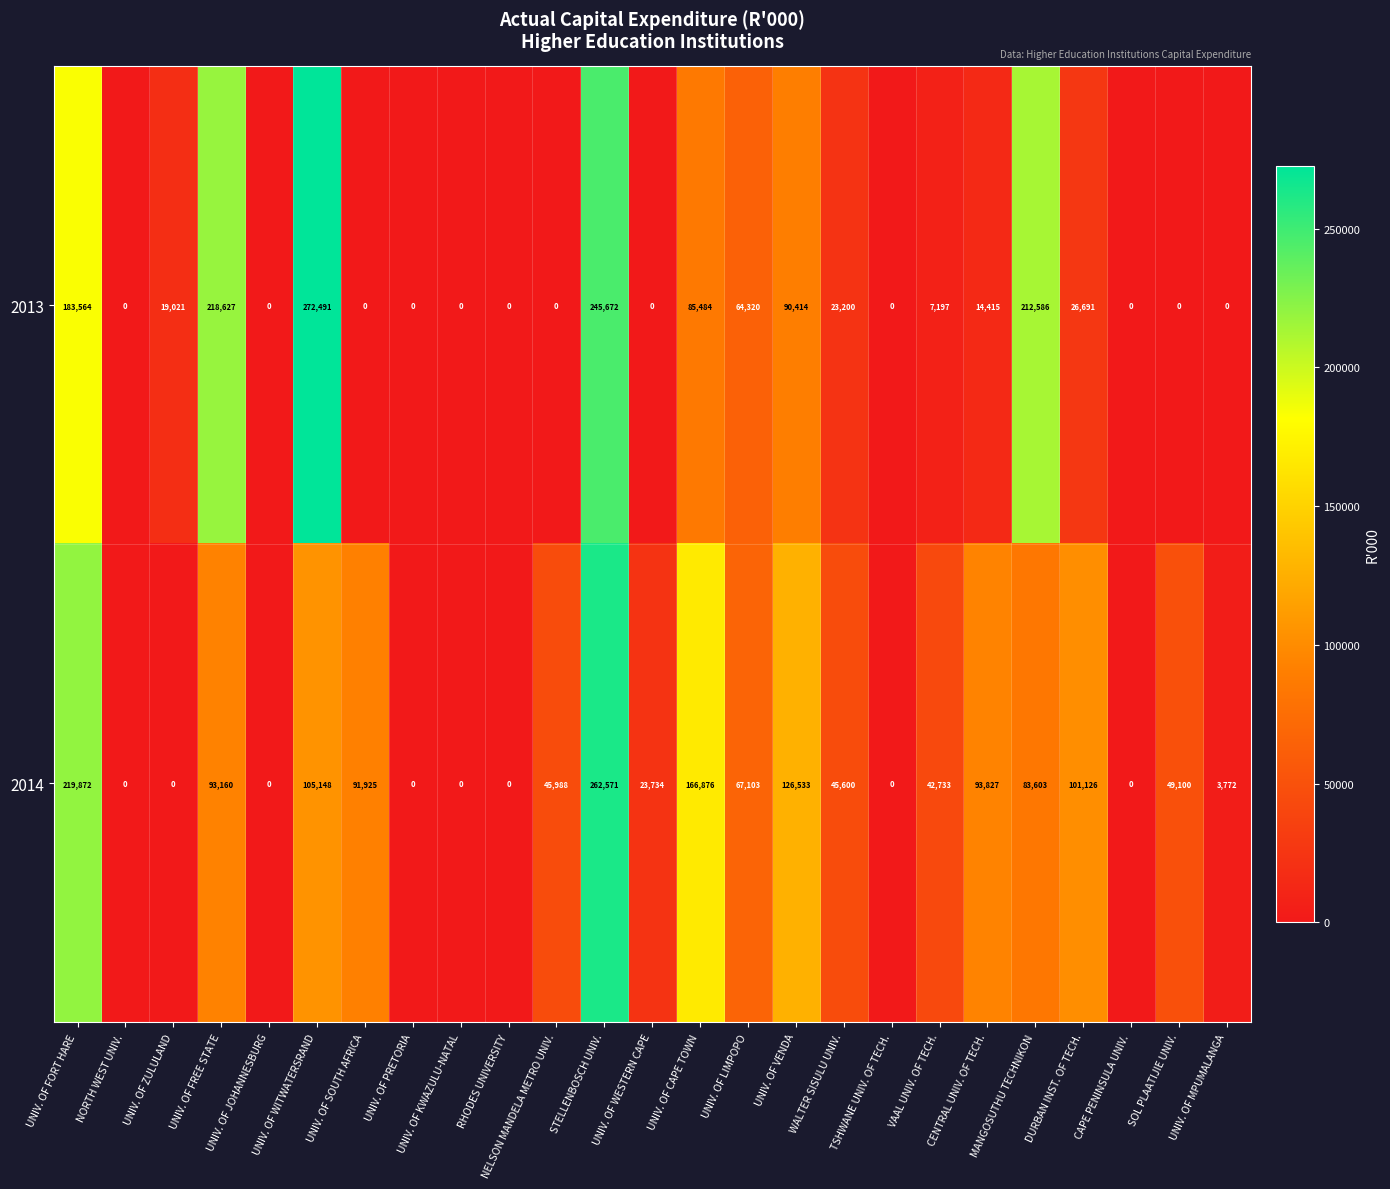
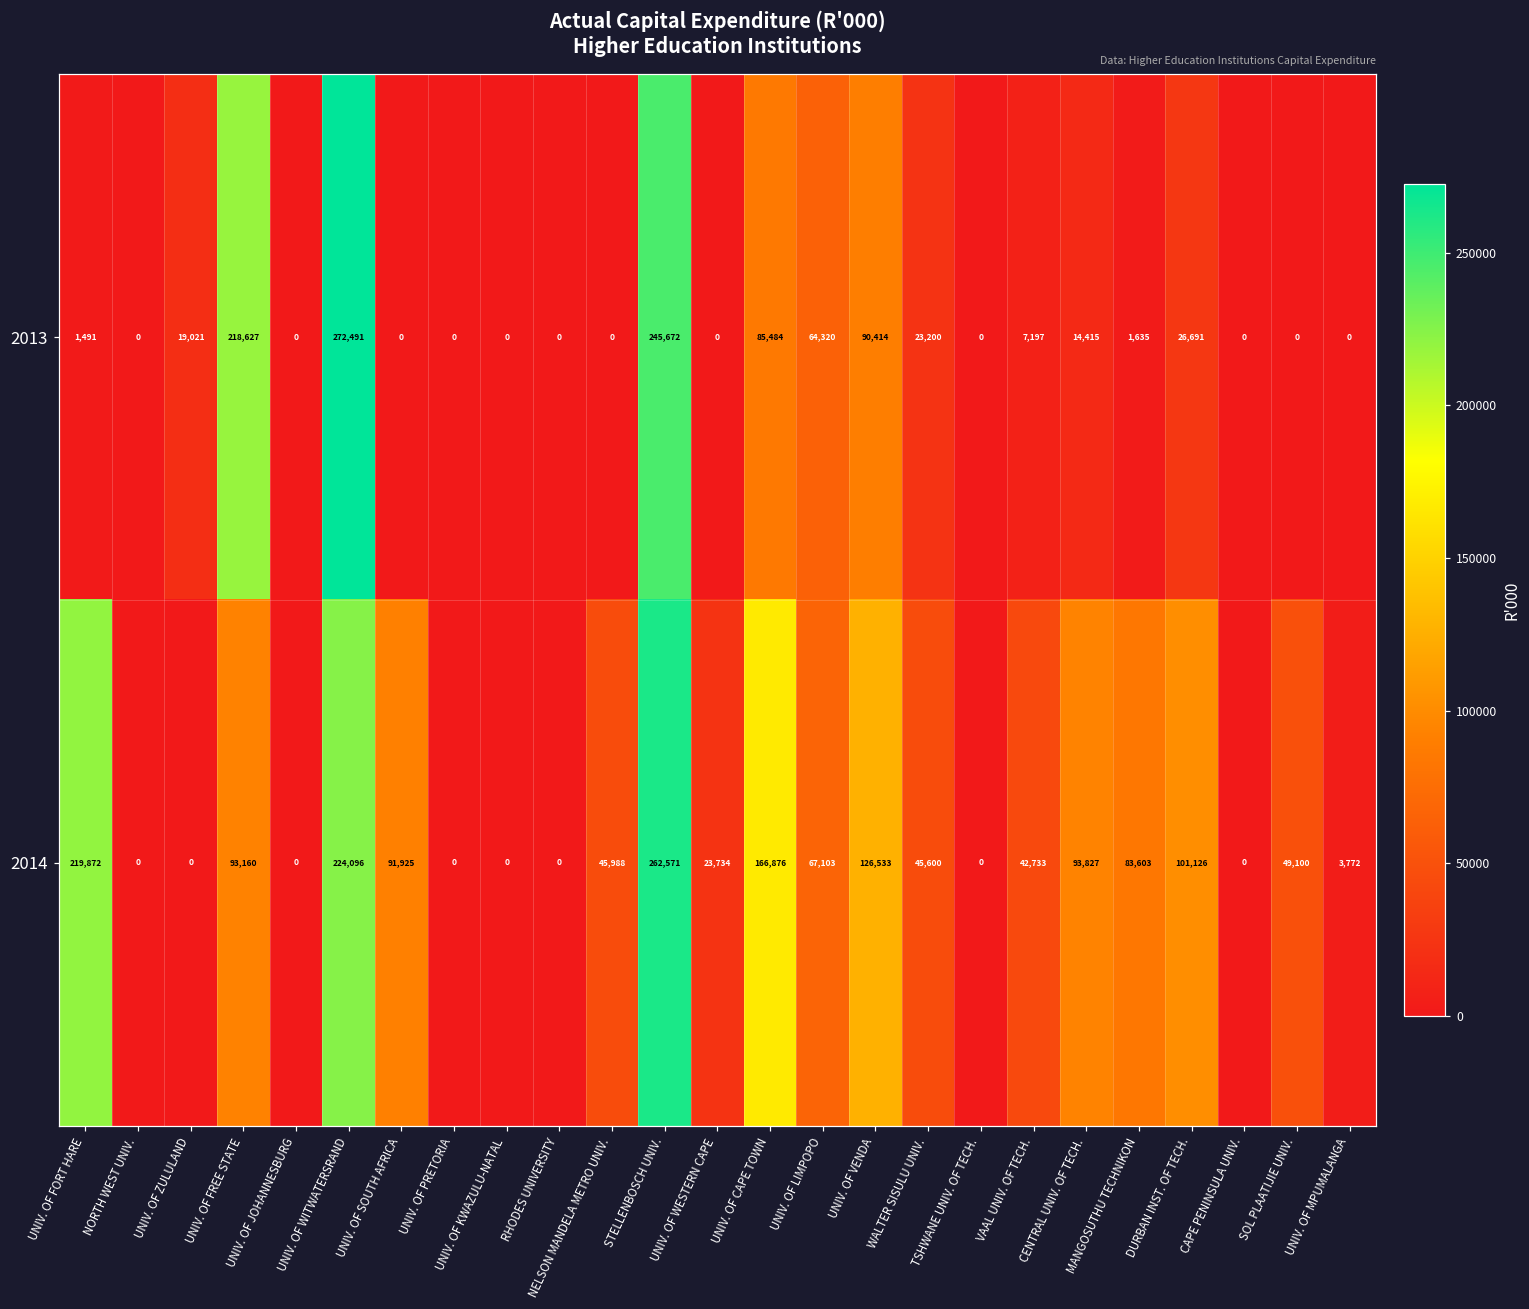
2013, UNIV. OF FORT HARE: 183,564 -> 1,491
2013, MANGOSUTHU TECHNIKON: 212,586 -> 1,635
2014, UNIV. OF WITWATERSRAND: 105,148 -> 224,096
